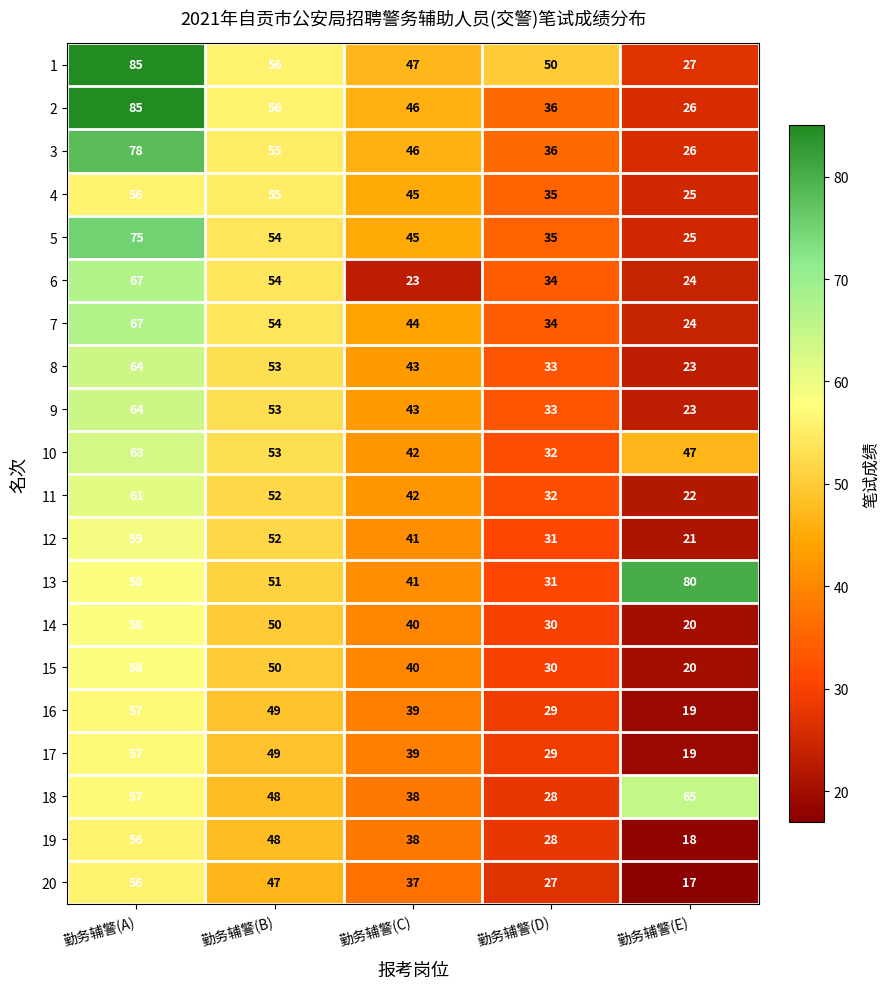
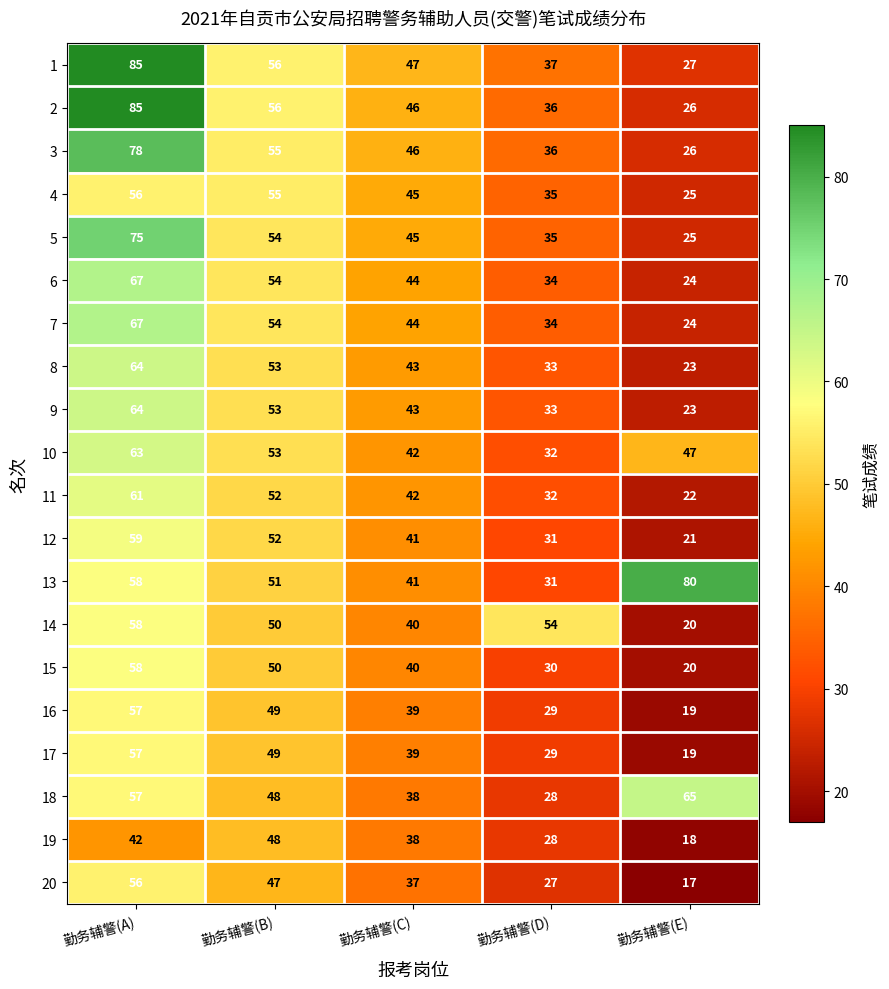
1, 勤务辅警(D): 50 -> 37
6, 勤务辅警(C): 23 -> 44
14, 勤务辅警(D): 30 -> 54
19, 勤务辅警(A): 56 -> 42
